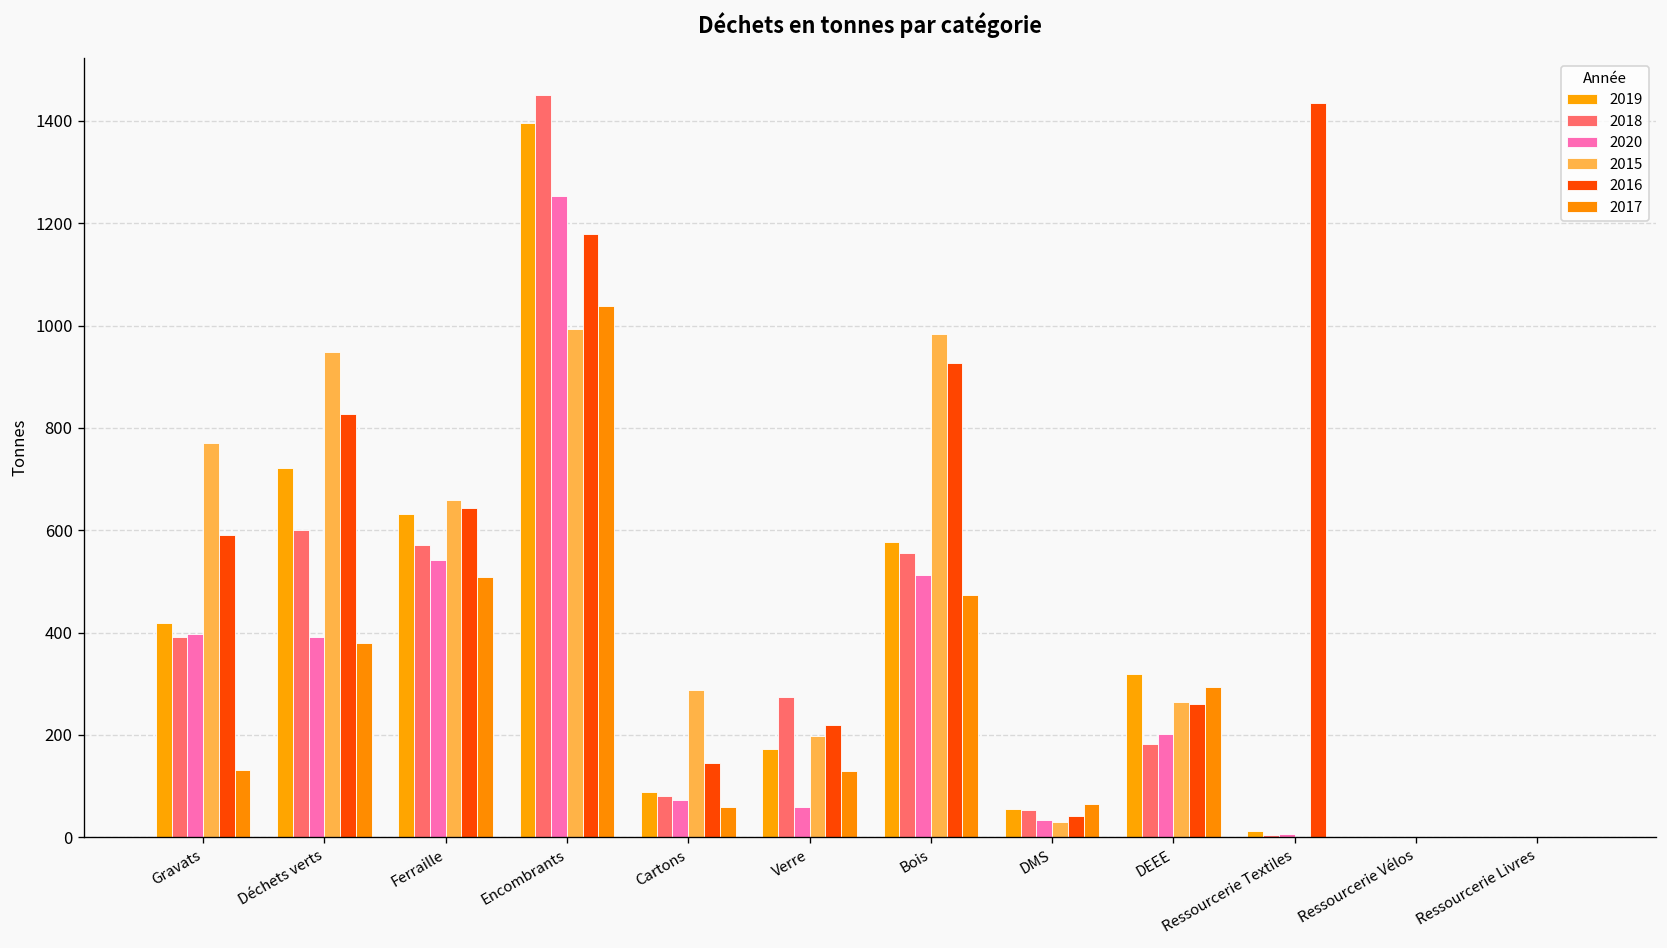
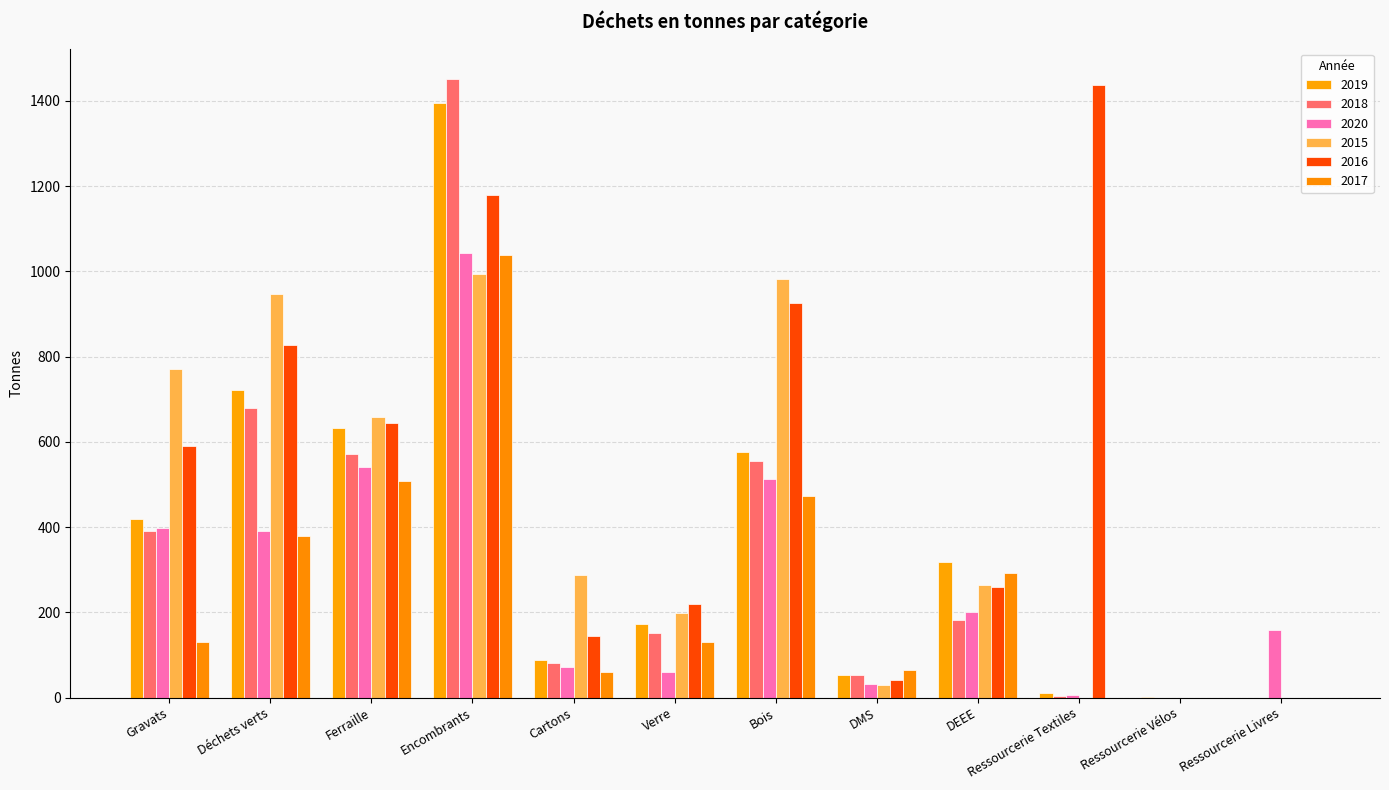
2018, Déchets verts: 600 -> 680
2020, Encombrants: 1250 -> 1040
2018, Verre: 270 -> 150
2020, Ressourcerie Livres: 0 -> 160
